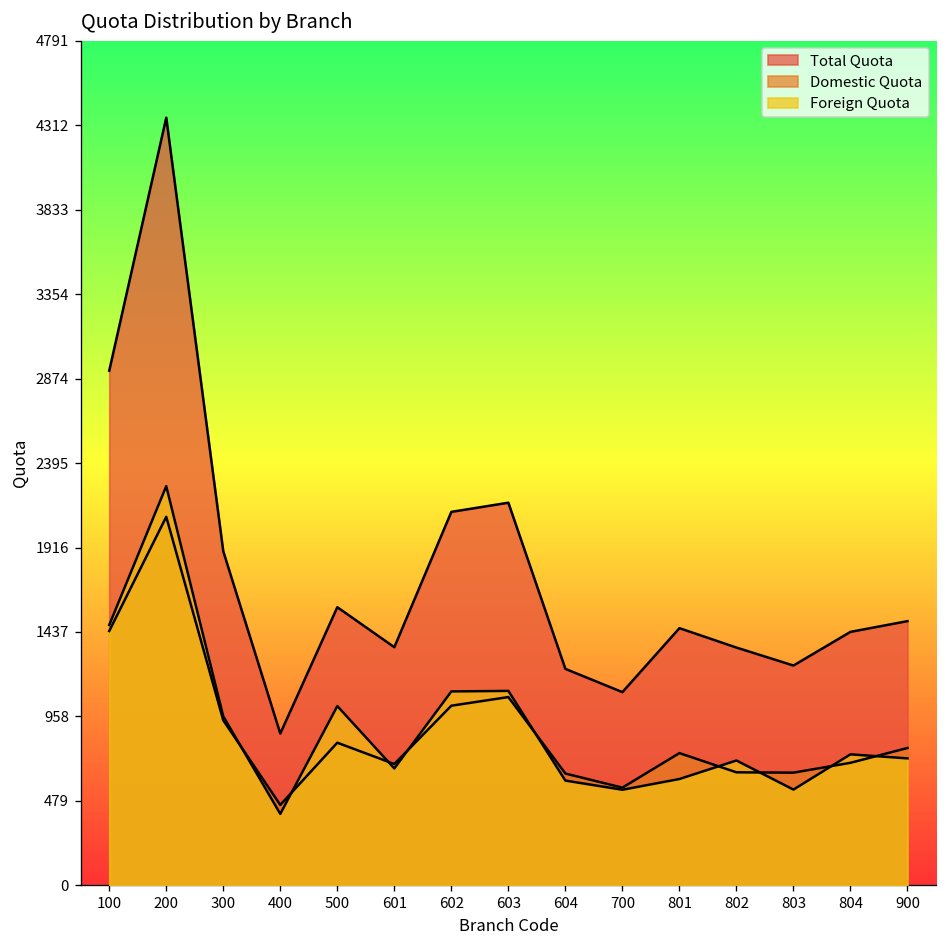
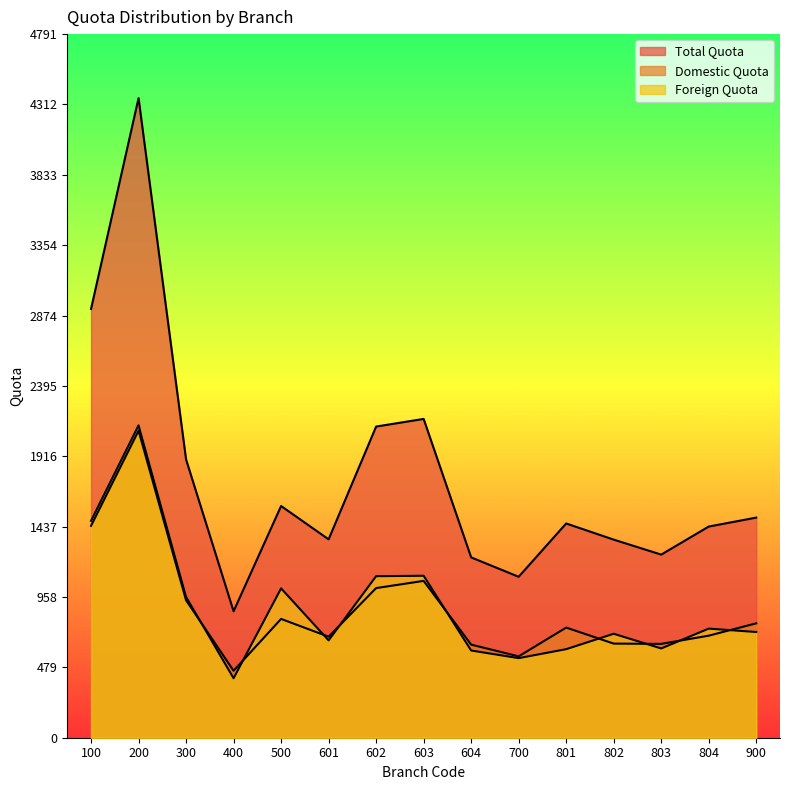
Foreign Quota, 200: 2270 -> 2130
Foreign Quota, 803: 540 -> 610
